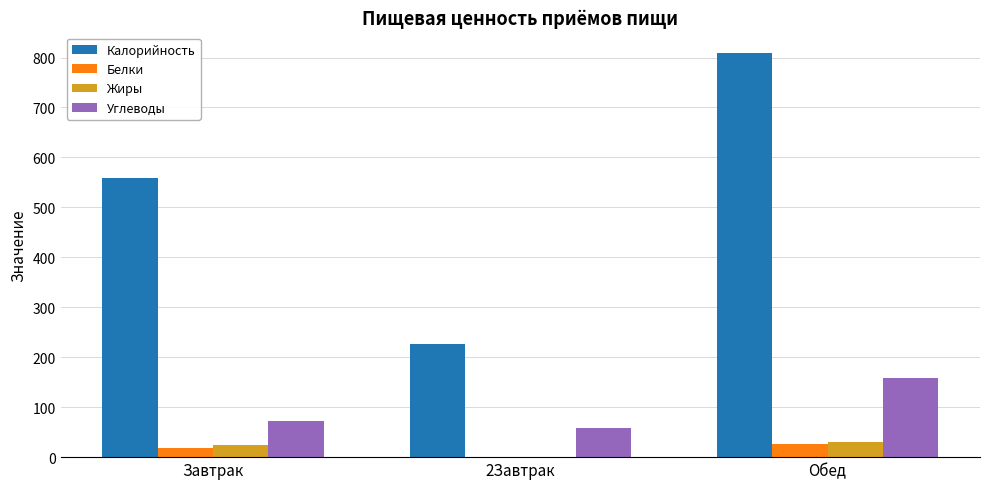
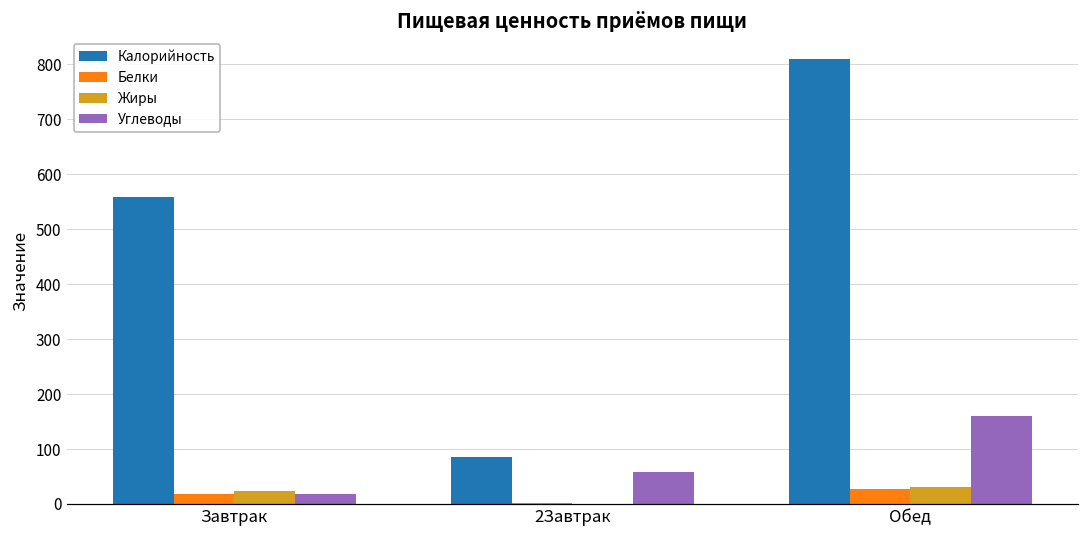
Углеводы, Завтрак: 70 -> 20
Калорийность, 2Завтрак: 230 -> 90
